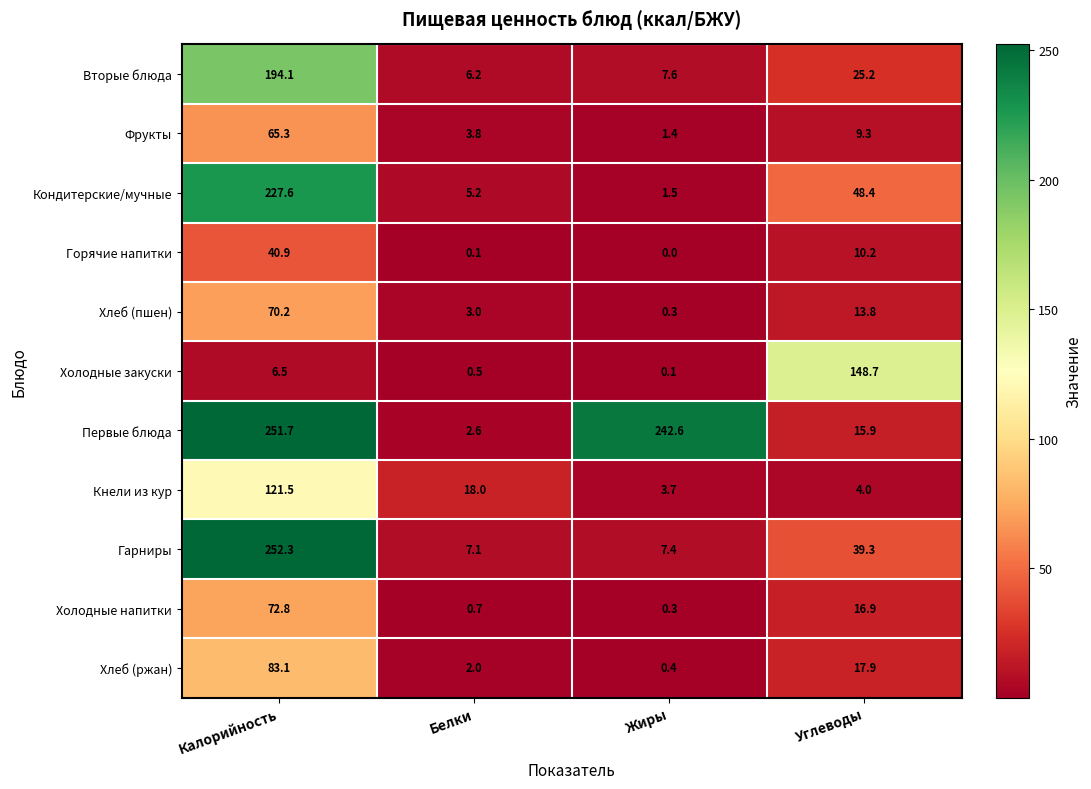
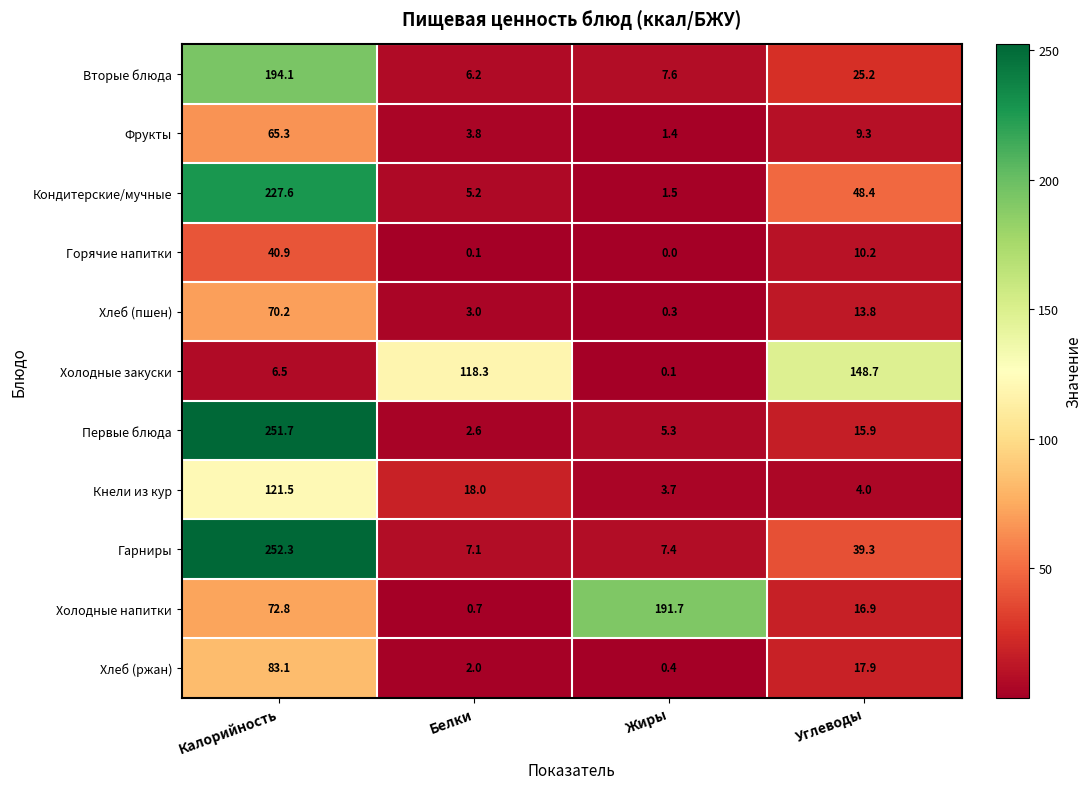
Холодные закуски, Белки: 0.5 -> 118.3
Первые блюда, Жиры: 242.6 -> 5.3
Холодные напитки, Жиры: 0.3 -> 191.7
